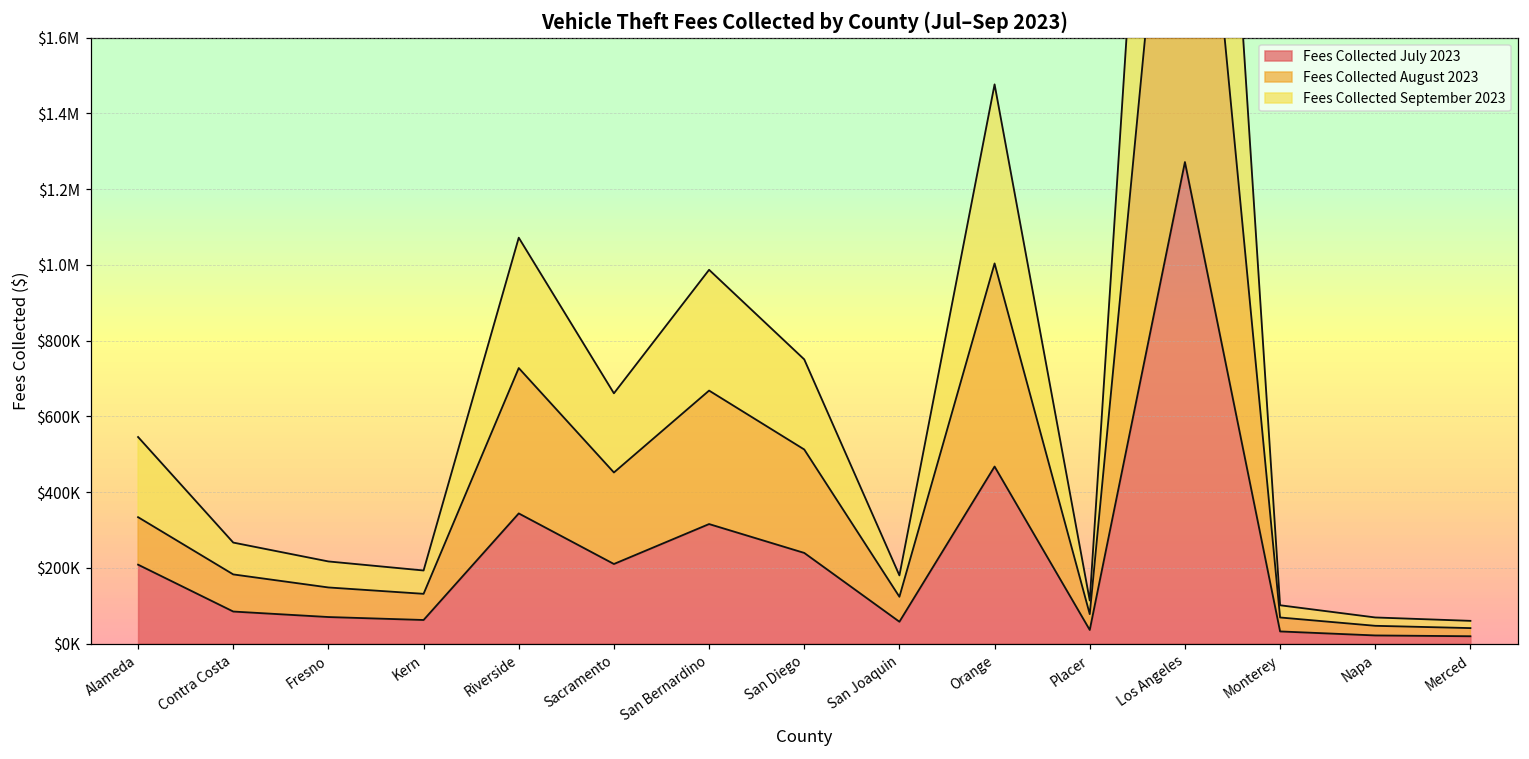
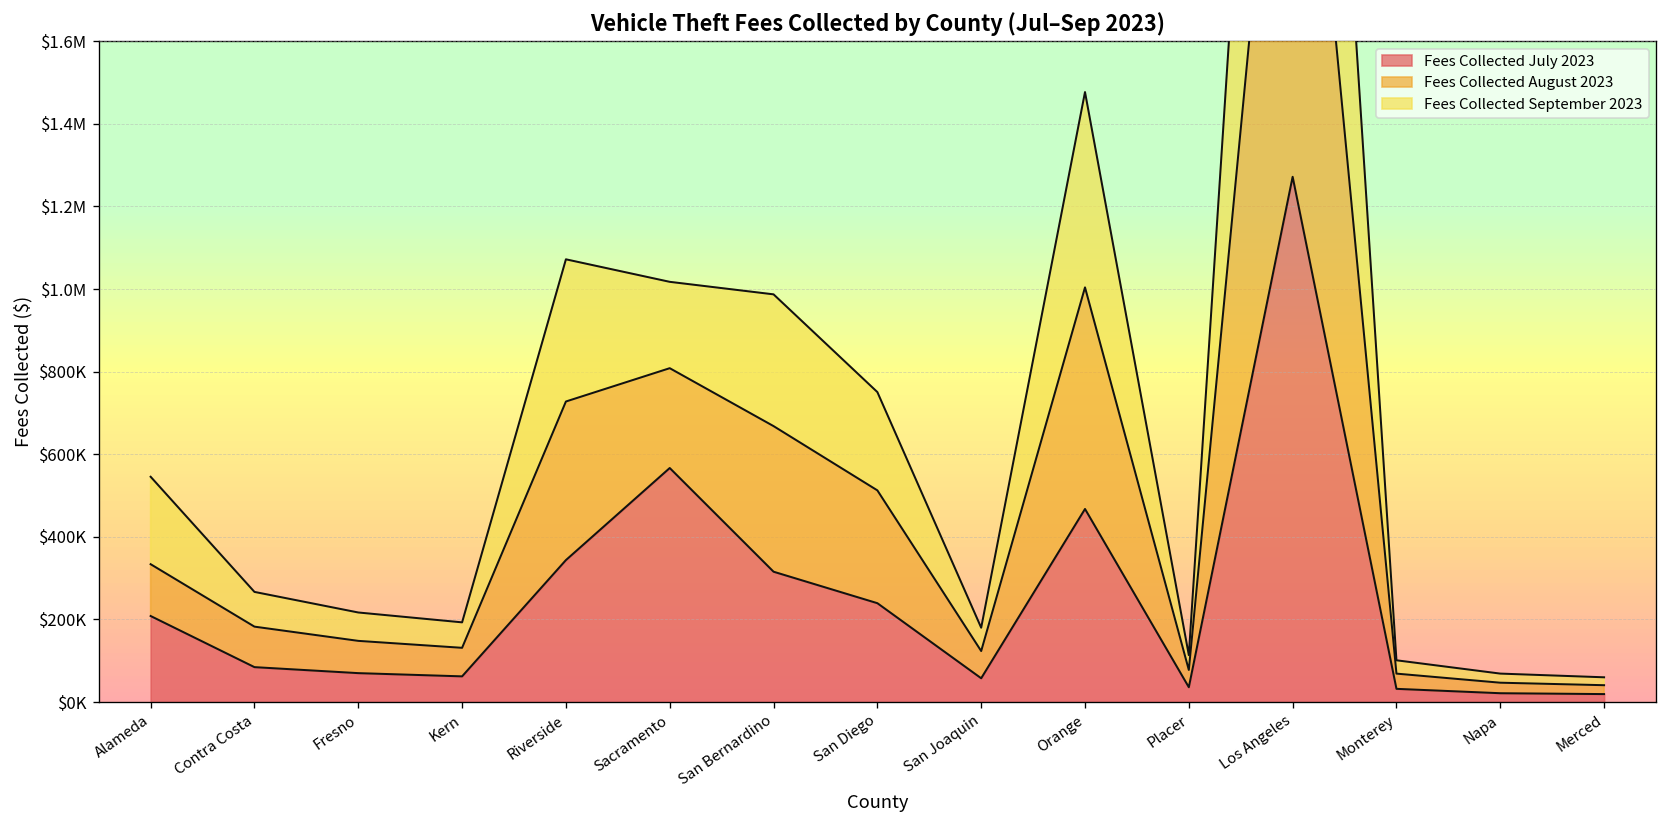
Fees Collected July 2023, Sacramento: $210000 -> $570000
